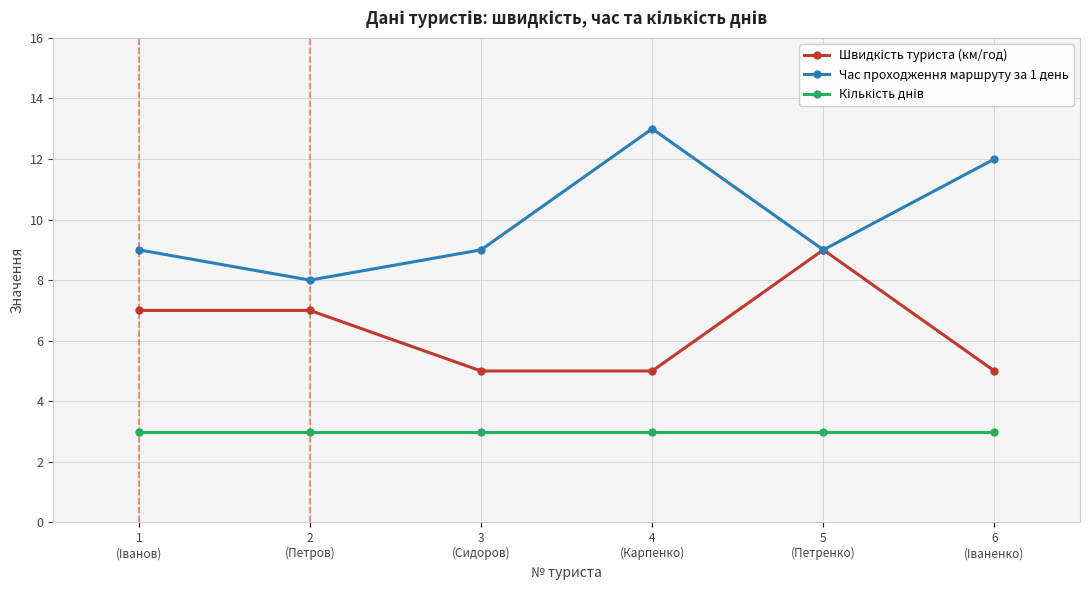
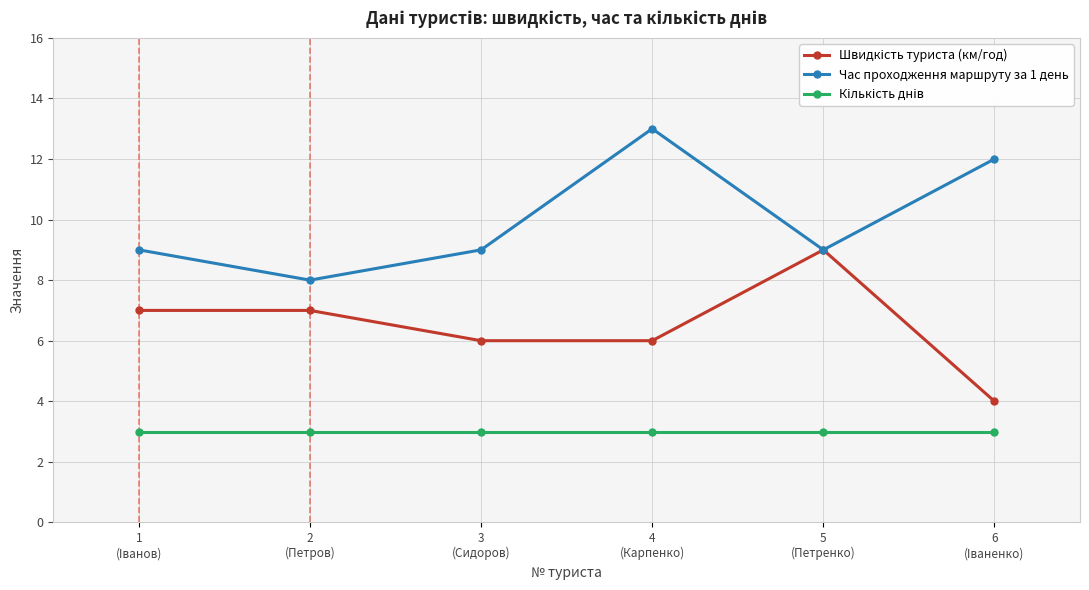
Швидкість туриста (км/год), 3 (Сидоров): 5 -> 6
Швидкість туриста (км/год), 4 (Карпенко): 5 -> 6
Швидкість туриста (км/год), 6 (Іваненко): 5 -> 4
